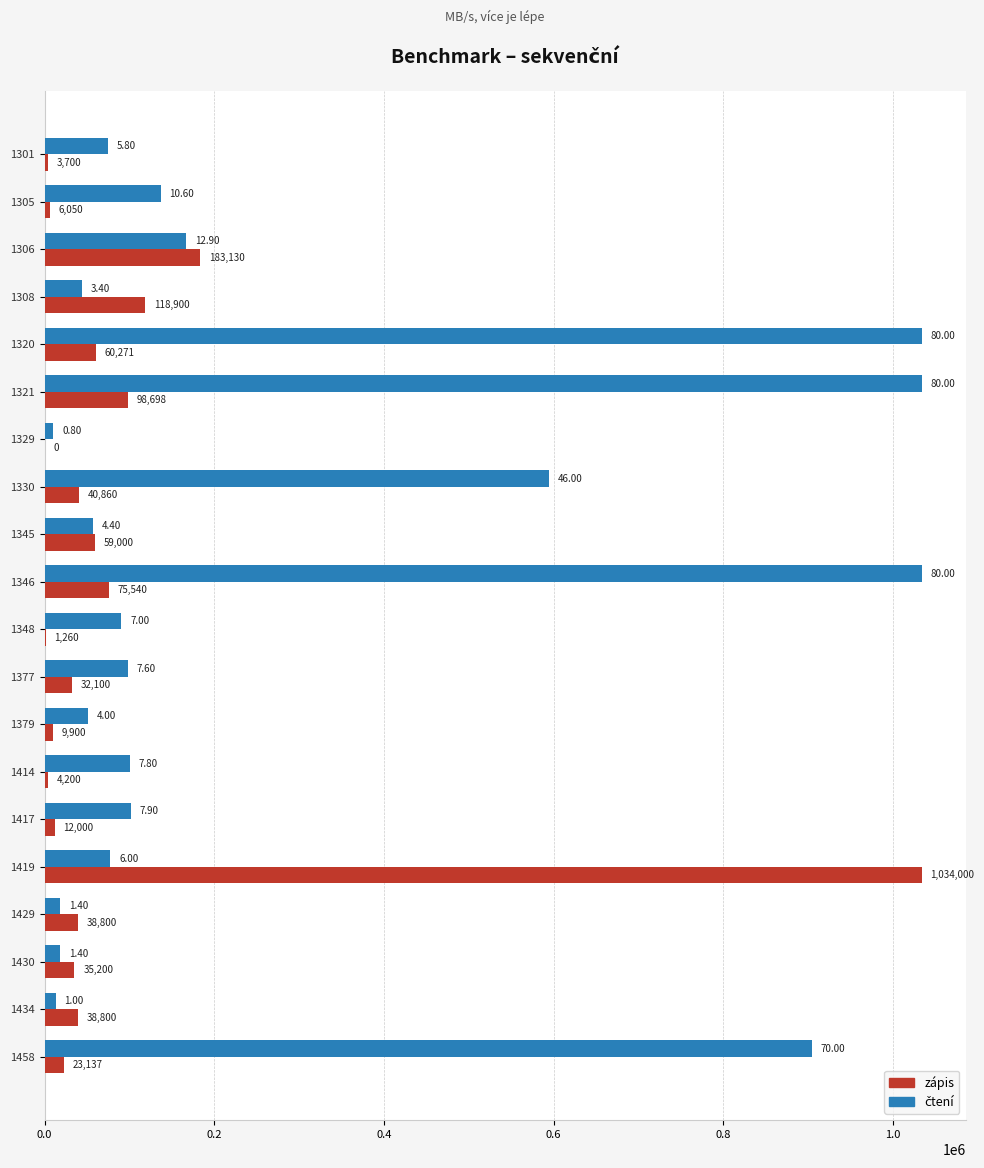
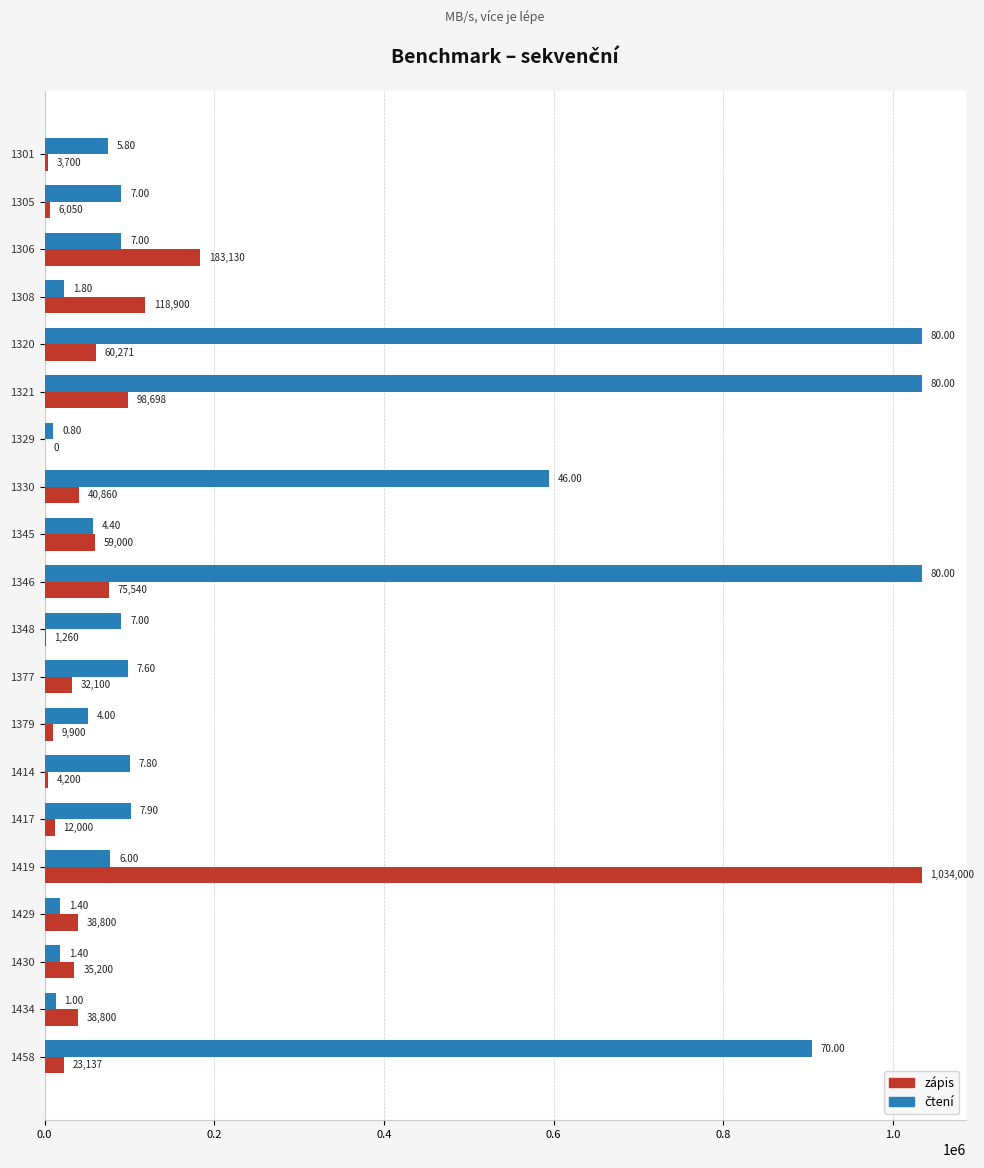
čtení, 1305: 10.60 -> 7.00
čtení, 1306: 12.90 -> 7.00
čtení, 1308: 3.40 -> 1.80
